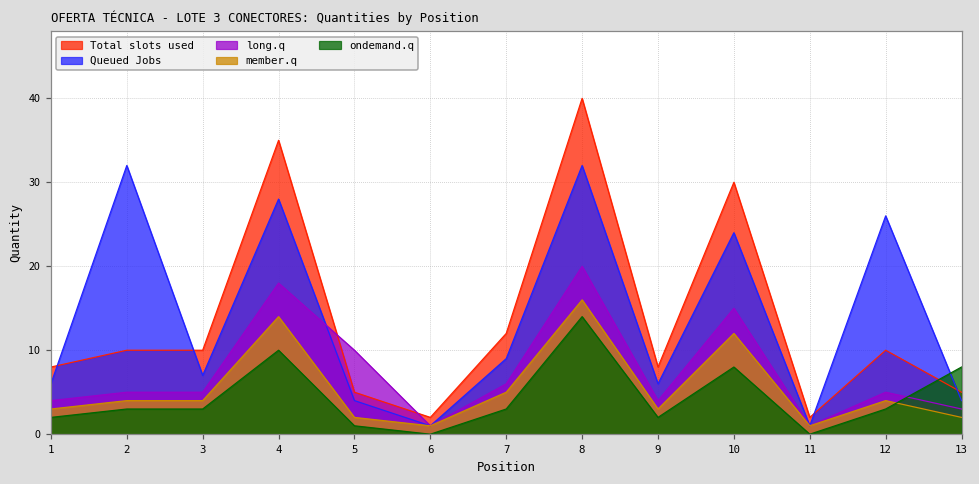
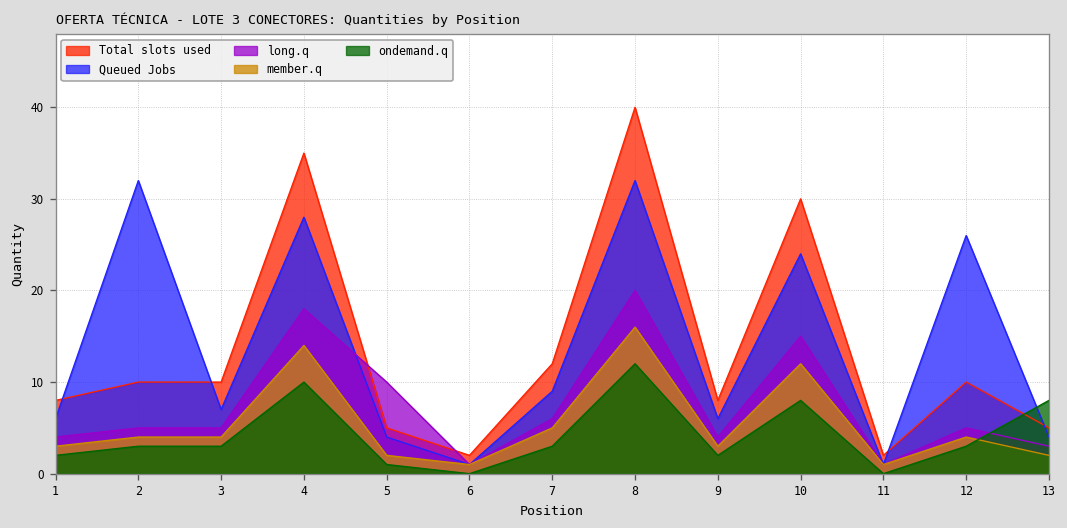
ondemand.q, 8: 14 -> 12
